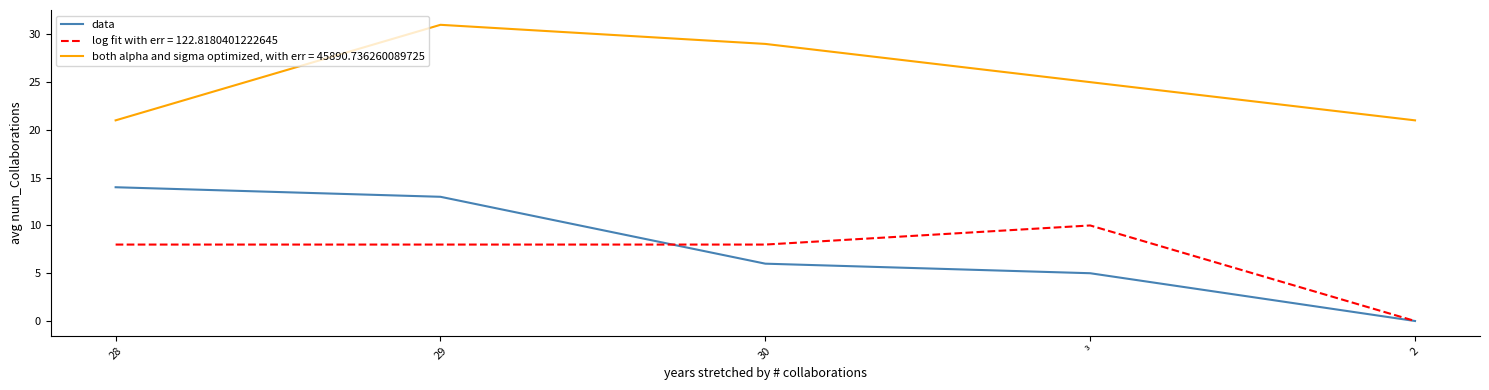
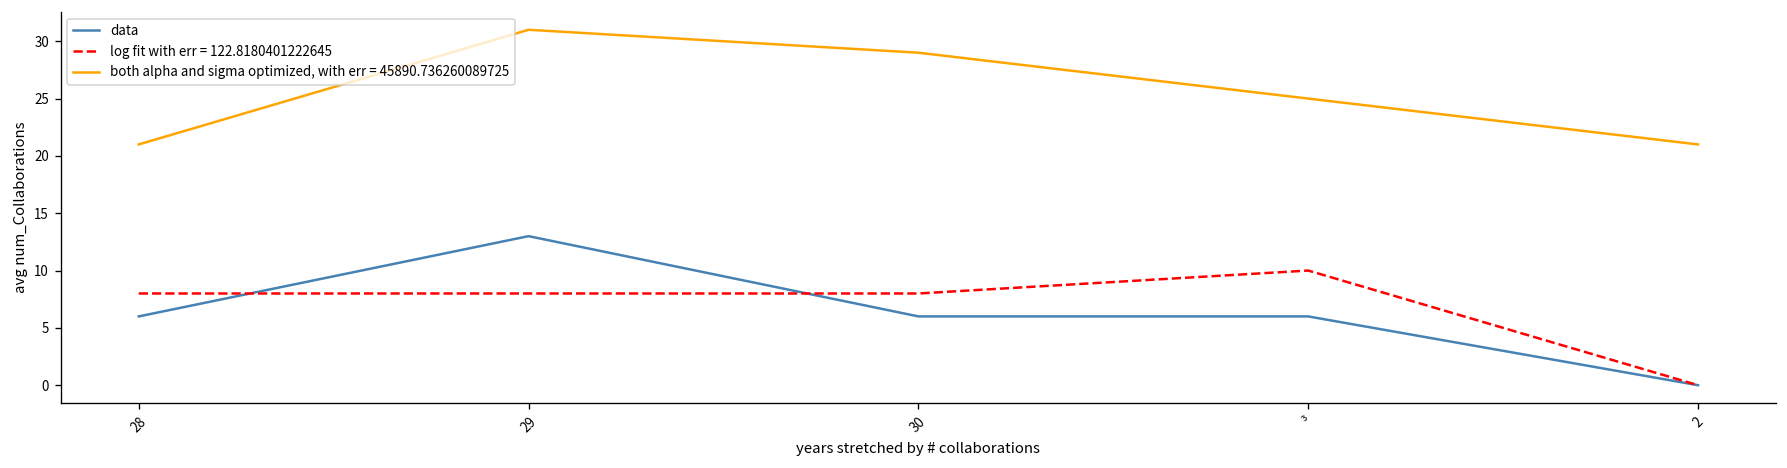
data, 28: 14 -> 6
data, ³: 5 -> 6
